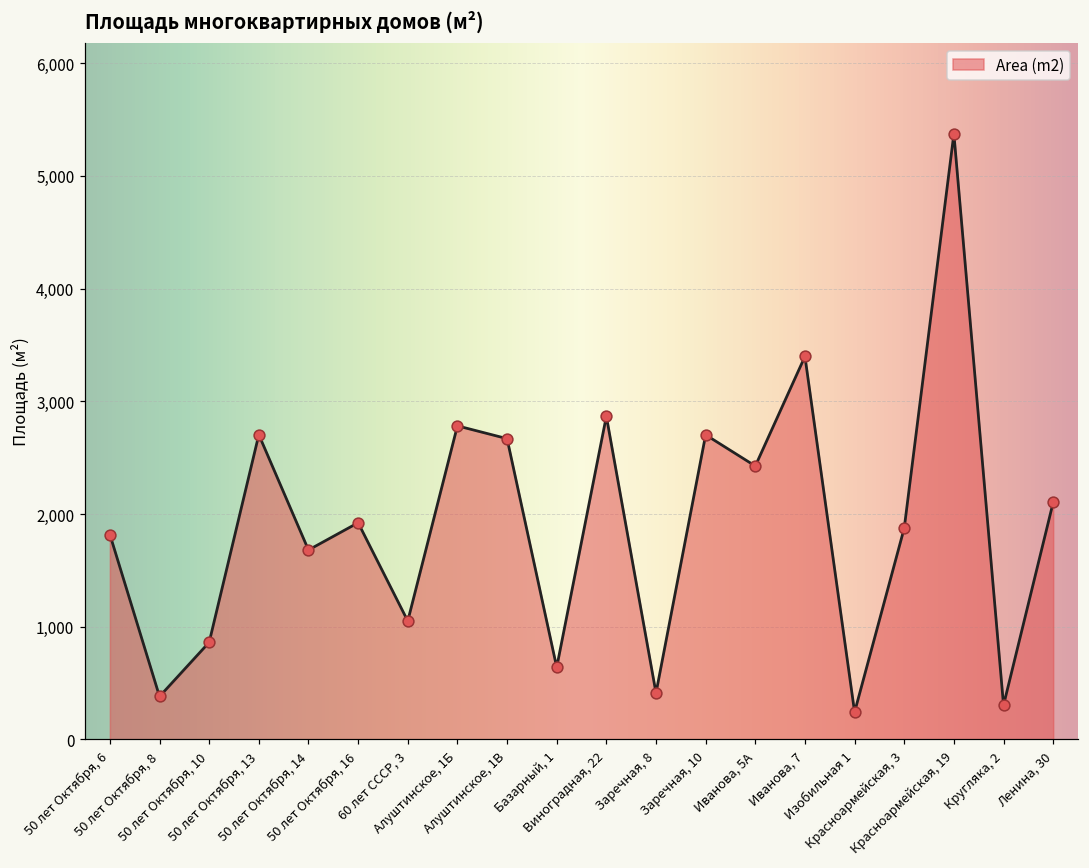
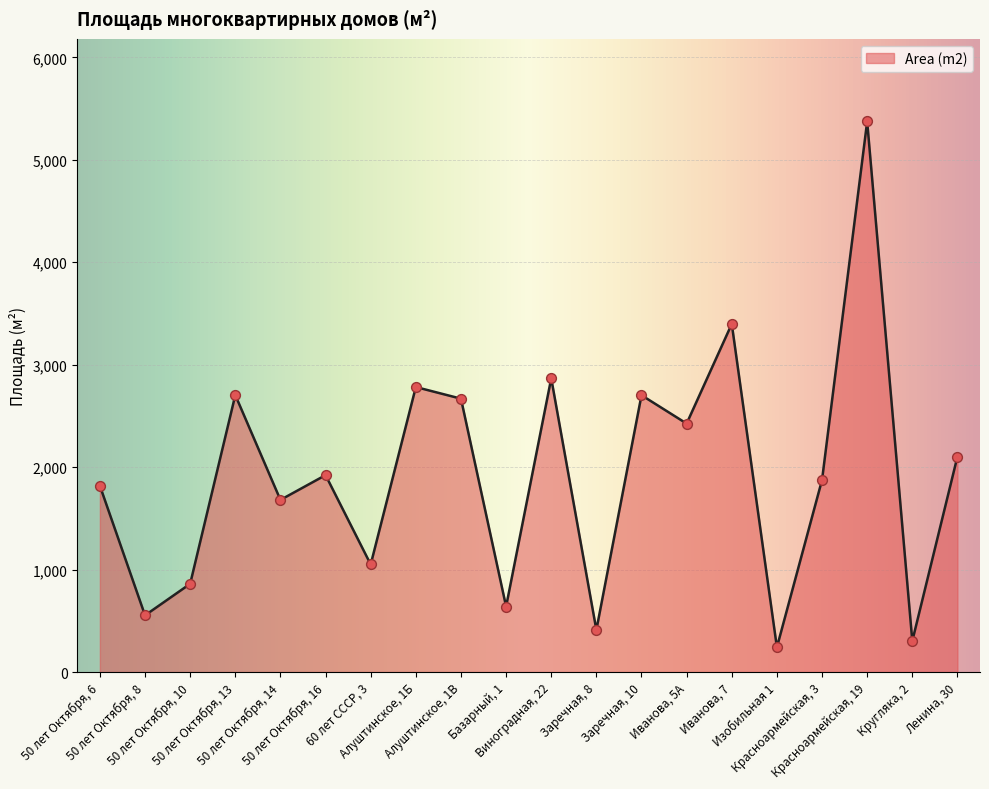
50 лет Октября, 8: 380 -> 550
